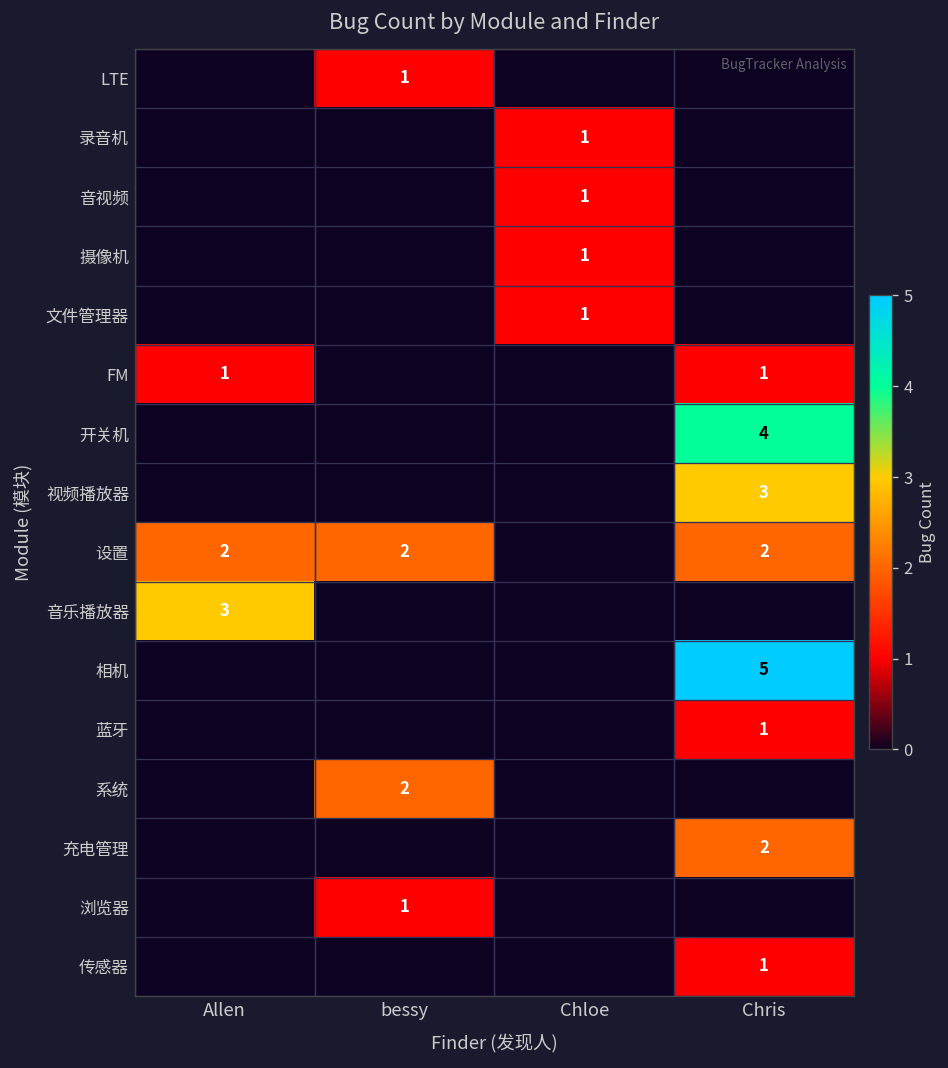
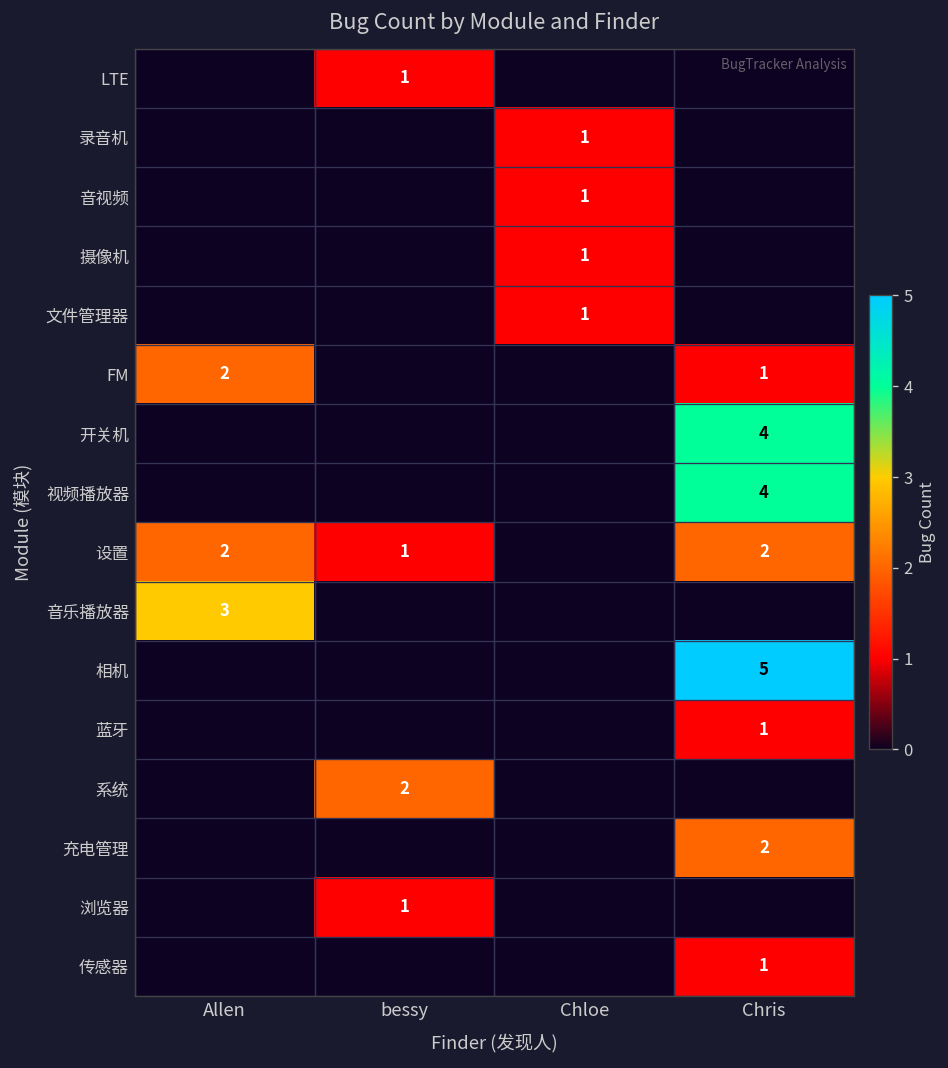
FM, Allen: 1 -> 2
视频播放器, Chris: 3 -> 4
设置, bessy: 2 -> 1
